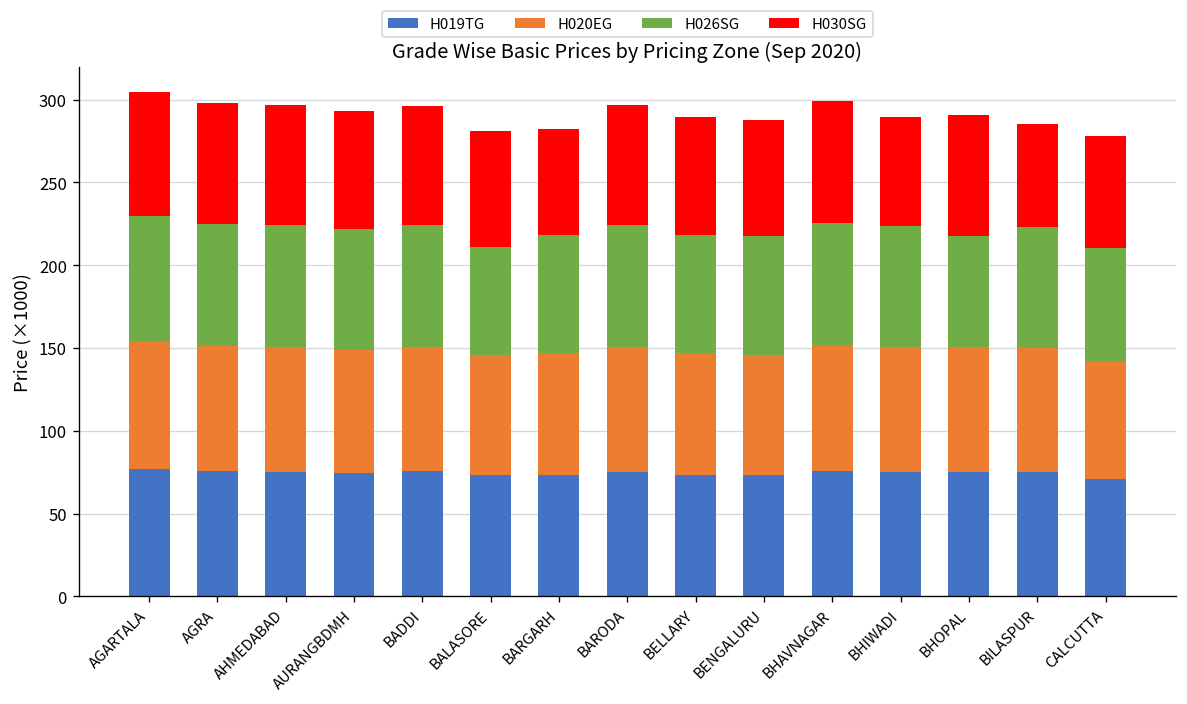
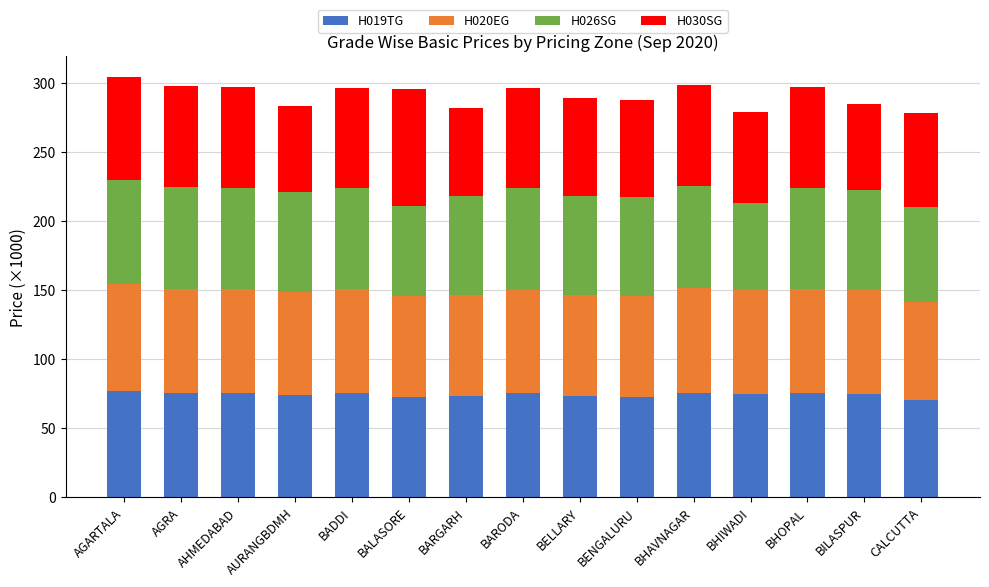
H030SG, AURANGBDMH: 72 -> 62
H030SG, BALASORE: 70 -> 85
H026SG, BHIWADI: 73 -> 63
H026SG, BHOPAL: 67 -> 74
